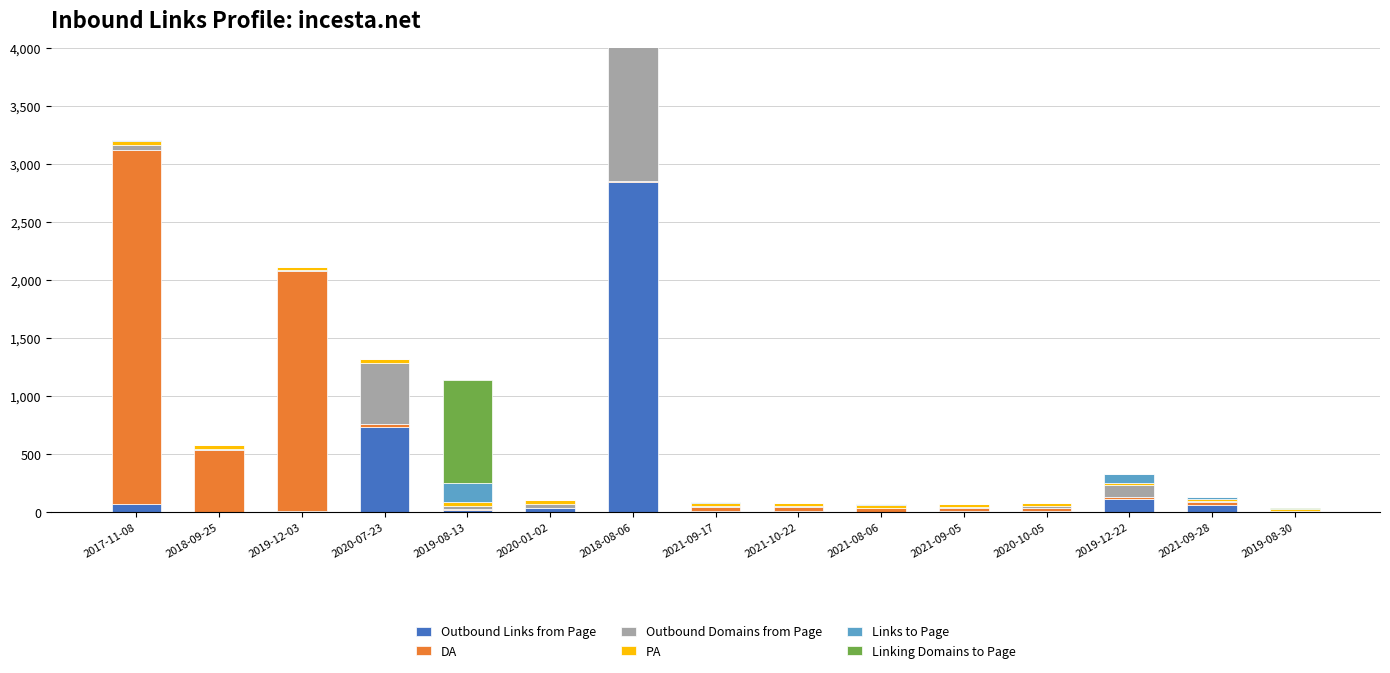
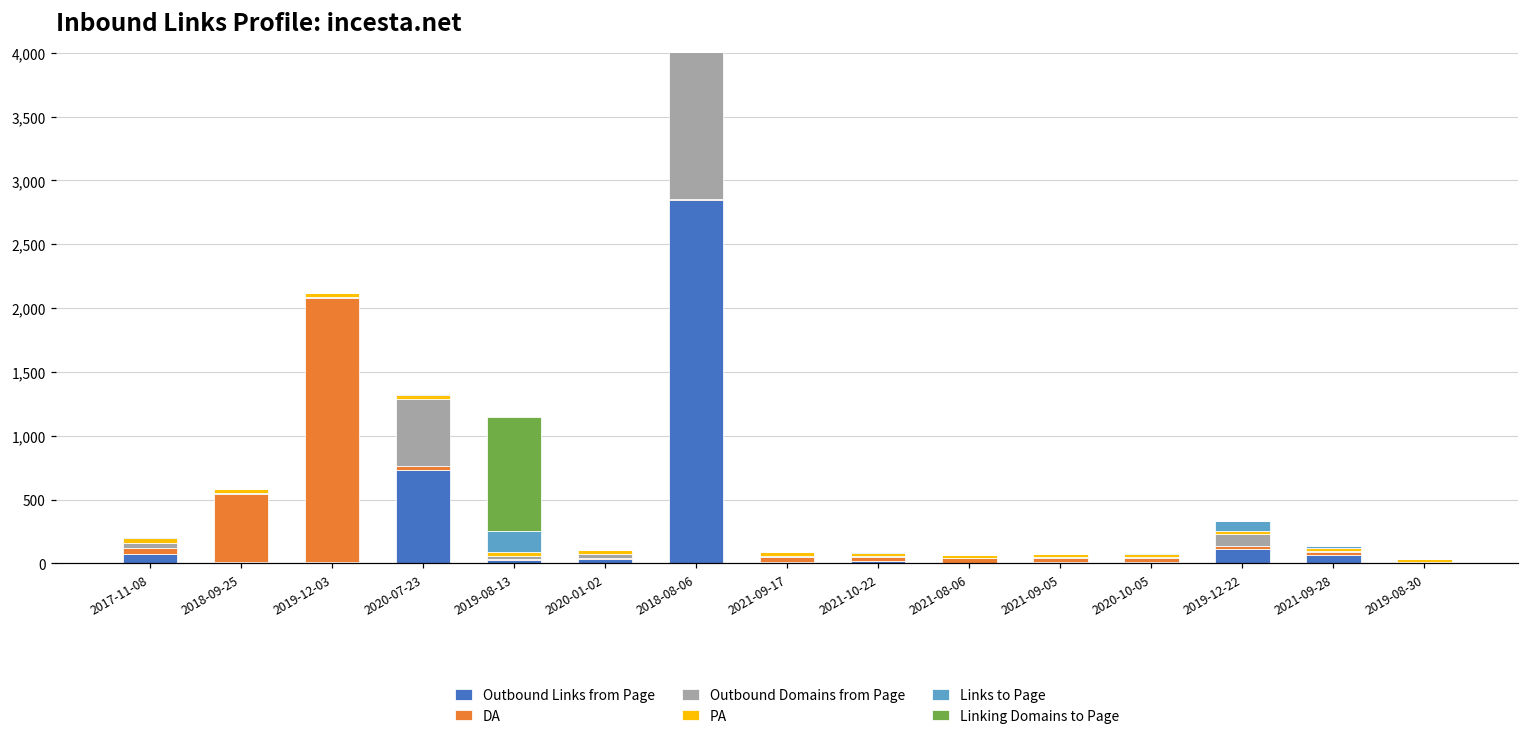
DA, 2017-11-08: 3,050 -> 50
